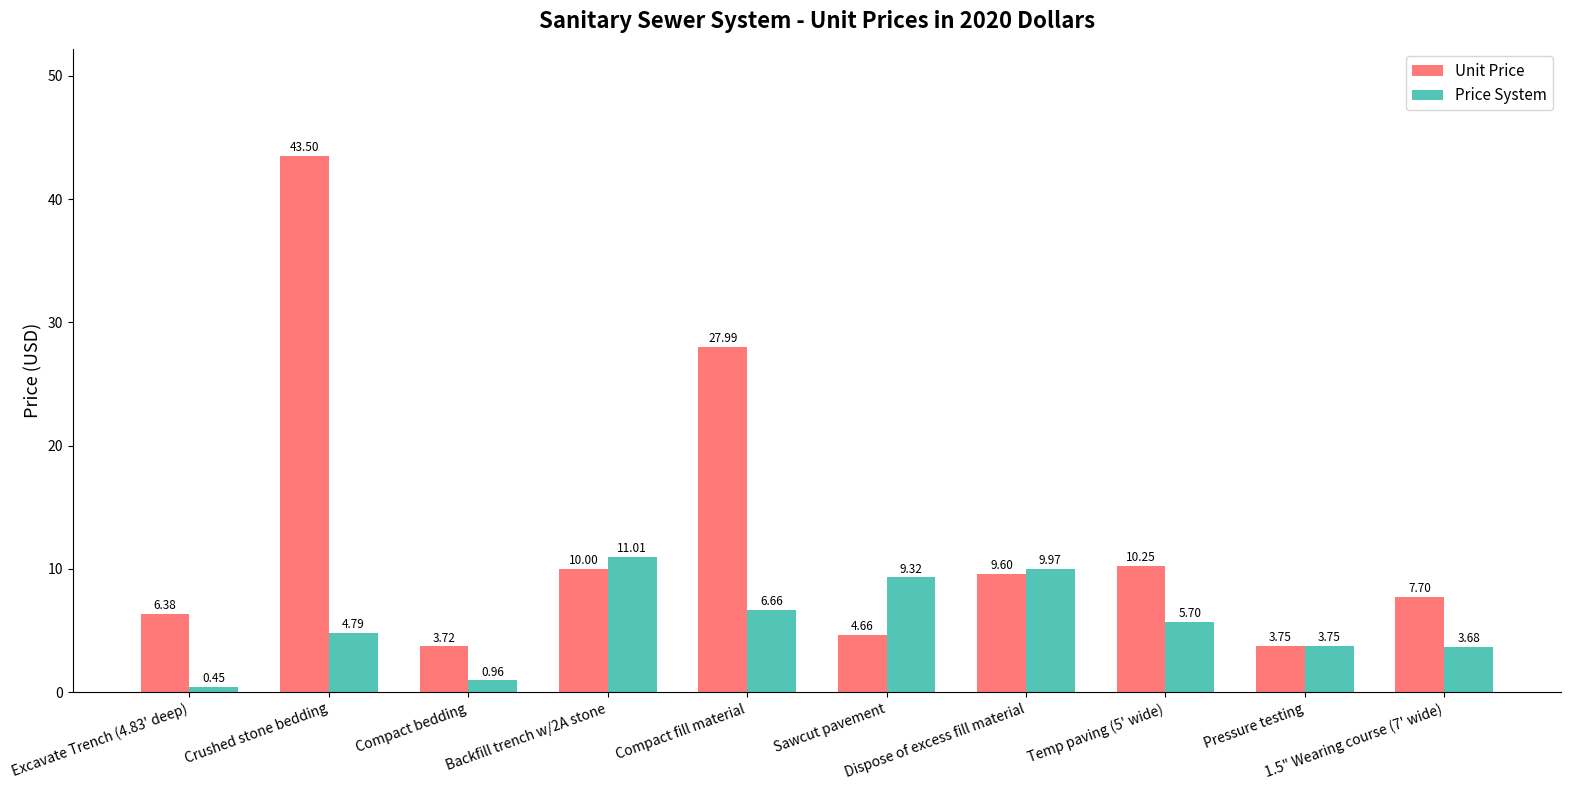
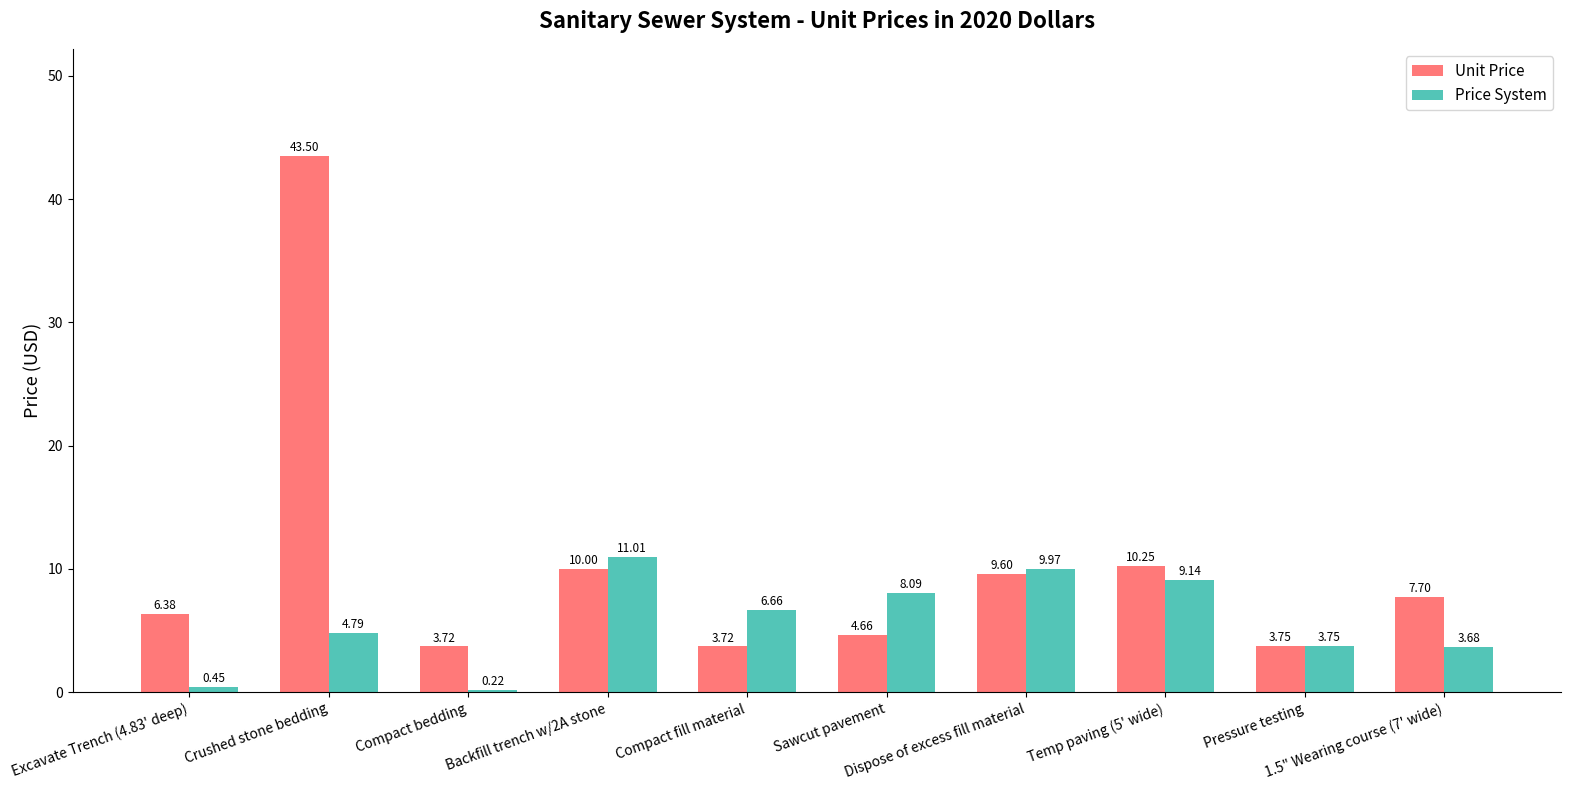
Price System, Compact bedding: 0.96 -> 0.22
Unit Price, Compact fill material: 27.99 -> 3.72
Price System, Sawcut pavement: 9.32 -> 8.09
Price System, Temp paving (5' wide): 5.70 -> 9.14
